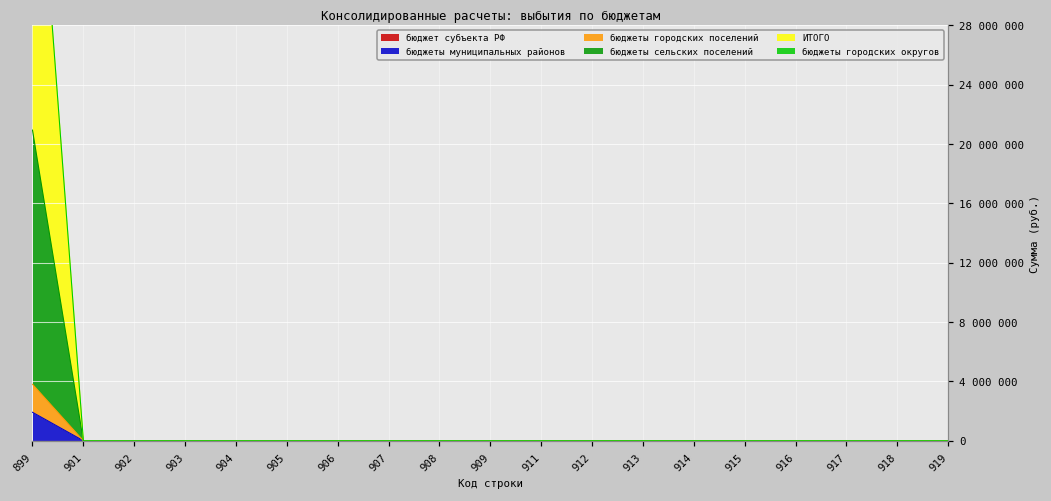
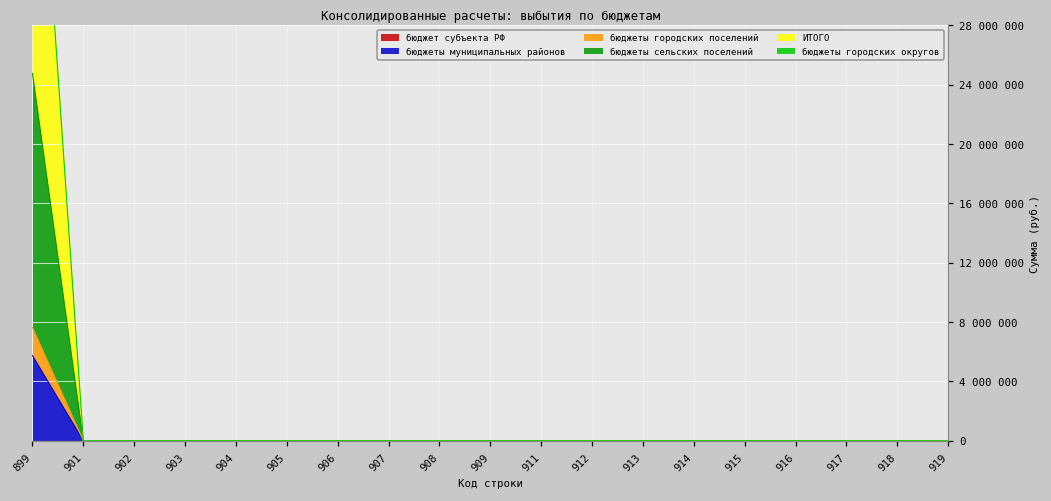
бюджеты муниципальных районов, 899: 1900000 -> 5700000
